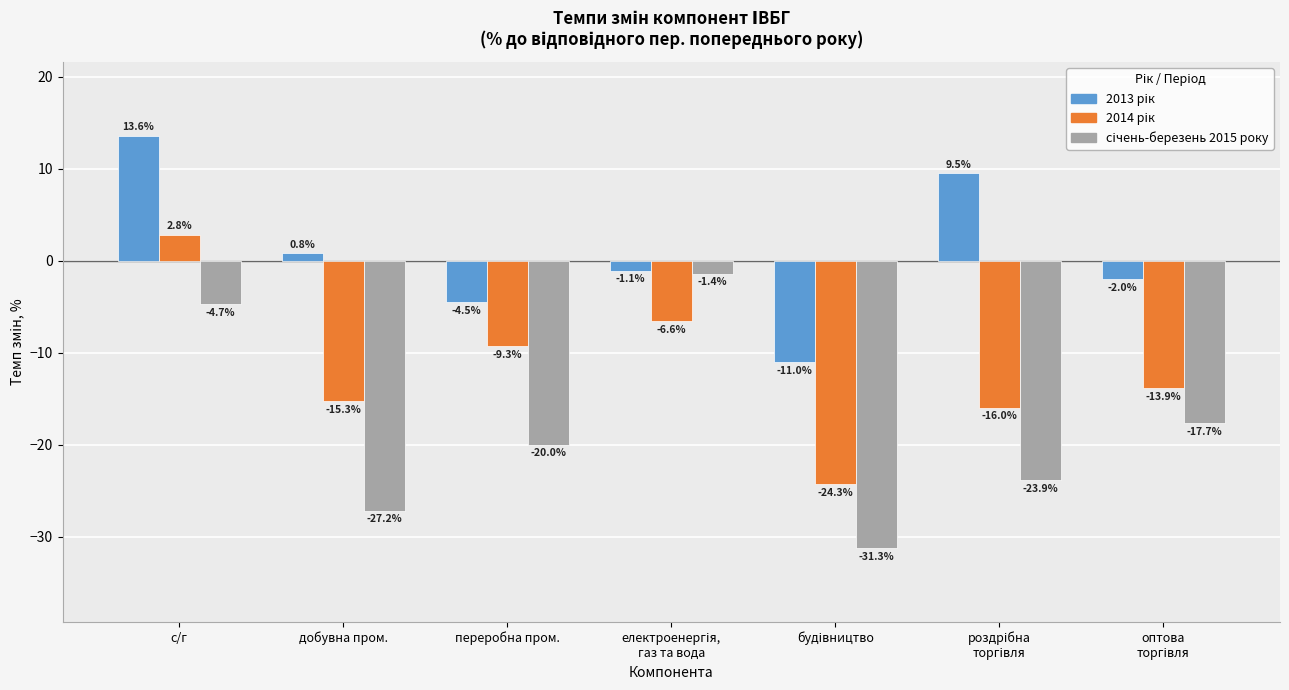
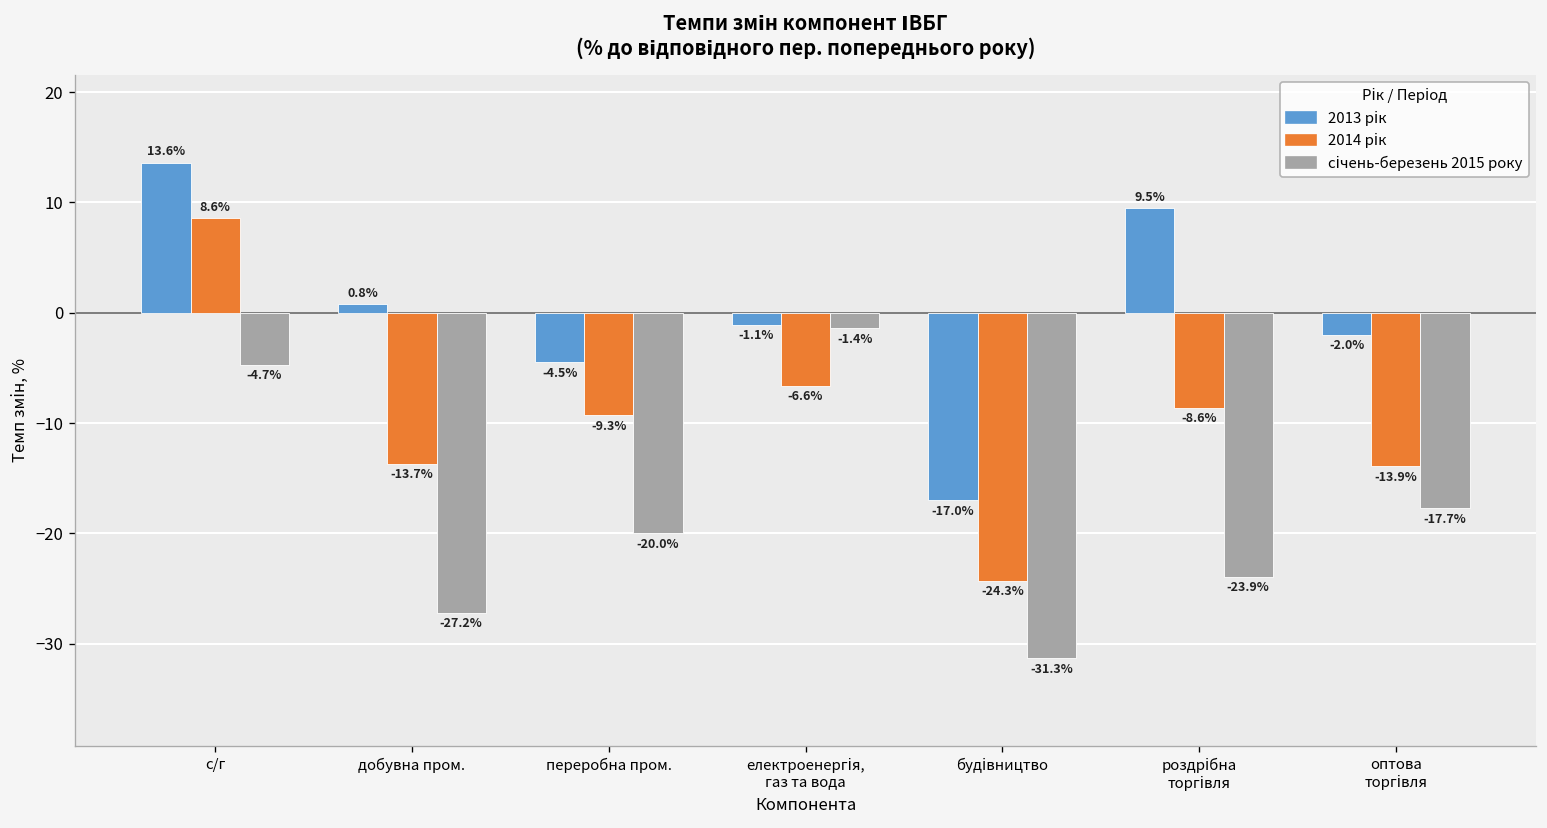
2014 рік, с/г: 2.8% -> 8.6%
2014 рік, добувна пром.: -15.3% -> -13.7%
2013 рік, будівництво: -11.0% -> -17.0%
2014 рік, роздрібна торгівля: -16.0% -> -8.6%
